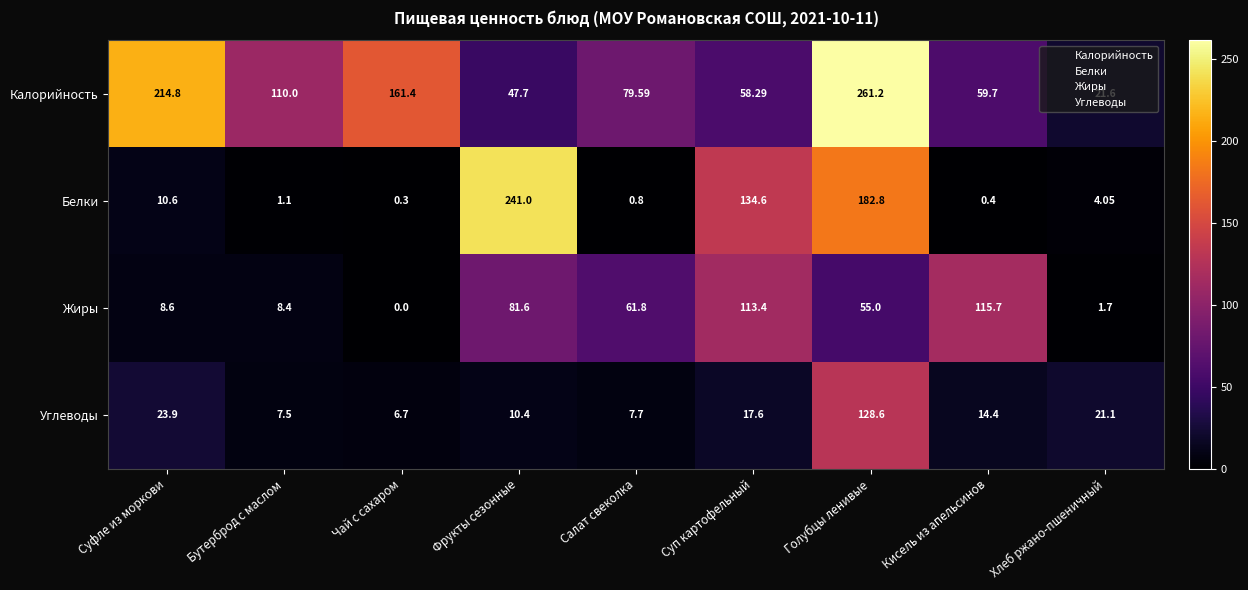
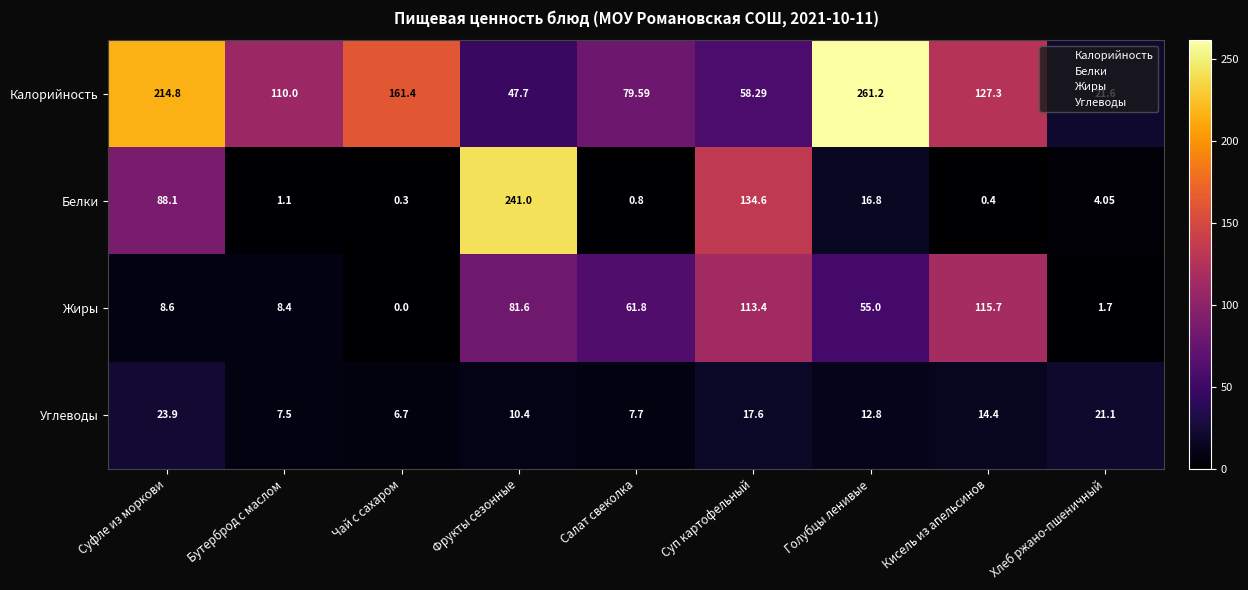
Калорийность, Кисель из апельсинов: 59.7 -> 127.3
Белки, Суфле из моркови: 10.6 -> 88.1
Белки, Голубцы ленивые: 182.8 -> 16.8
Углеводы, Голубцы ленивые: 128.6 -> 12.8
